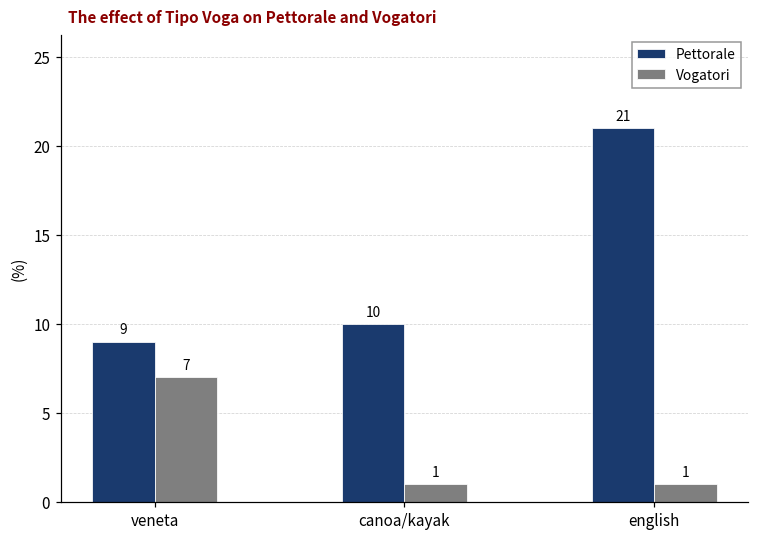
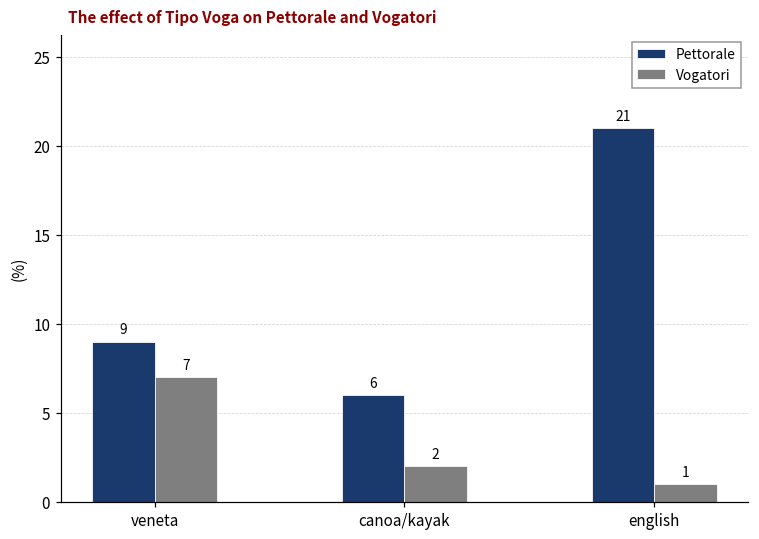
Pettorale, canoa/kayak: 10 -> 6
Vogatori, canoa/kayak: 1 -> 2
